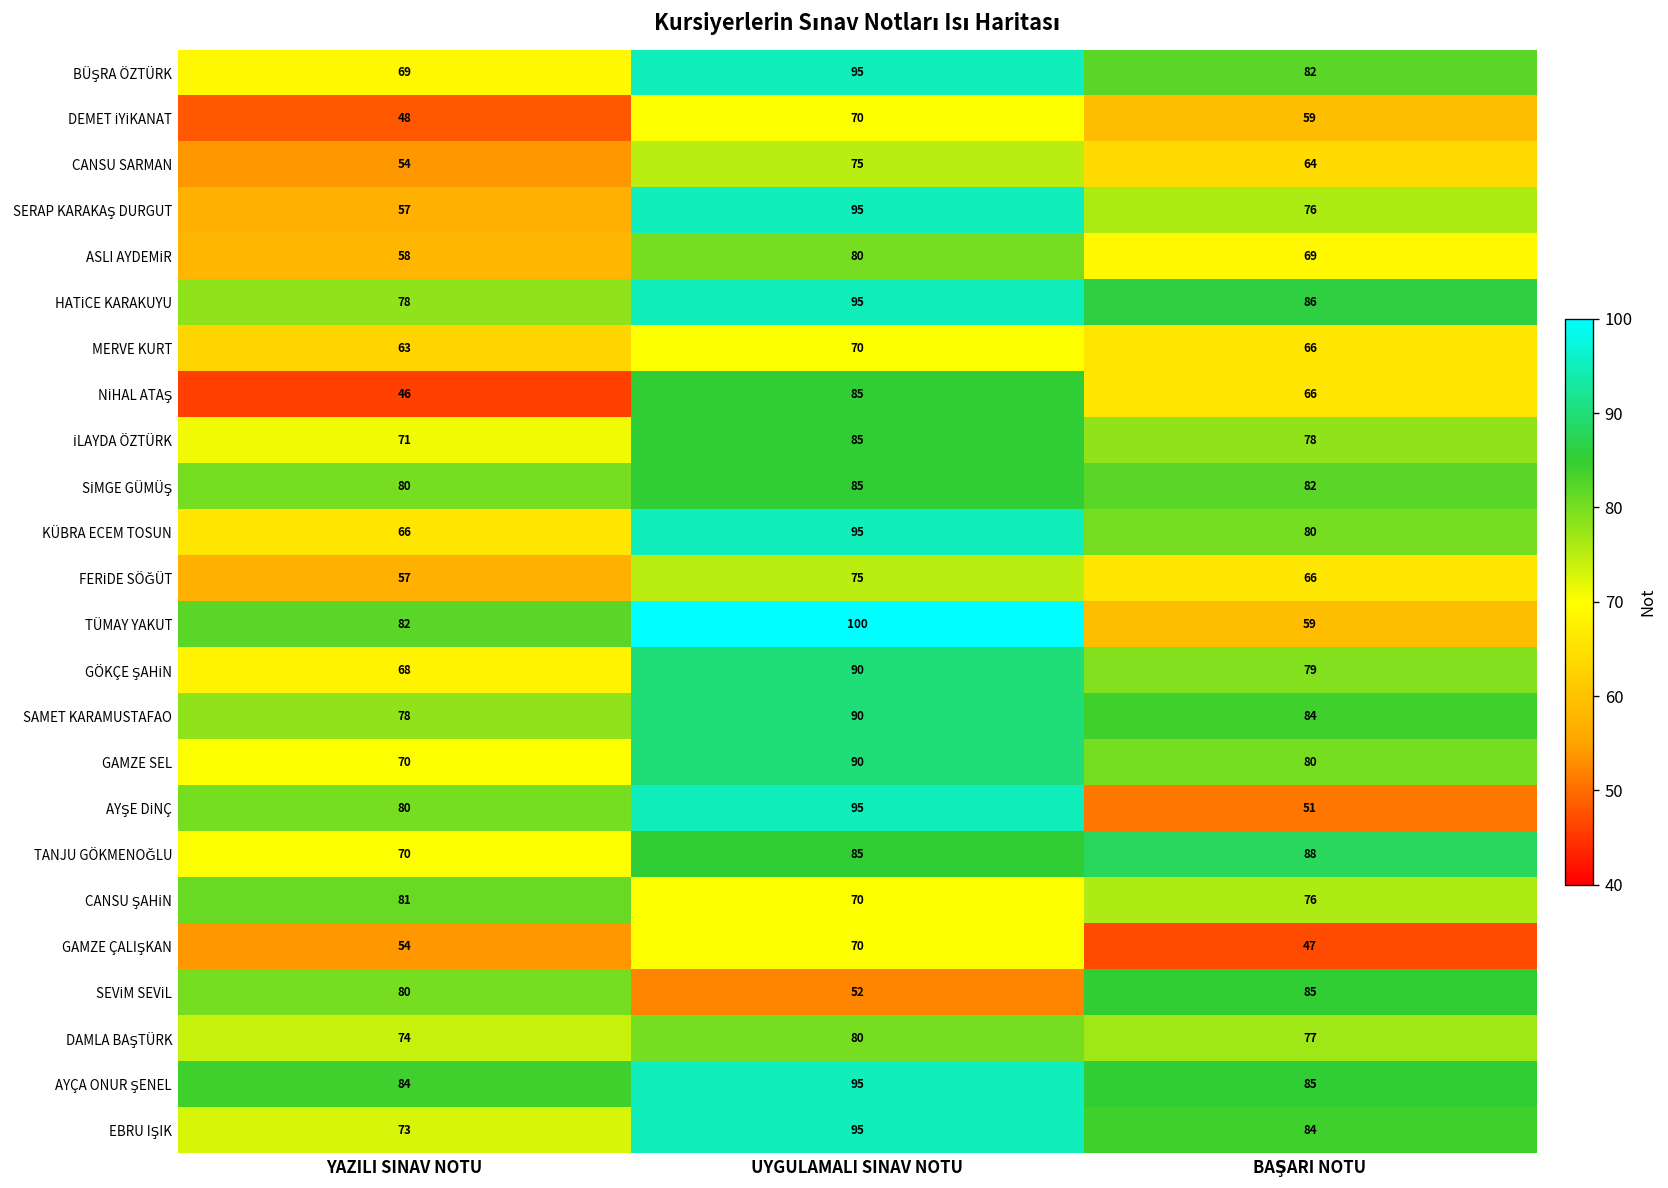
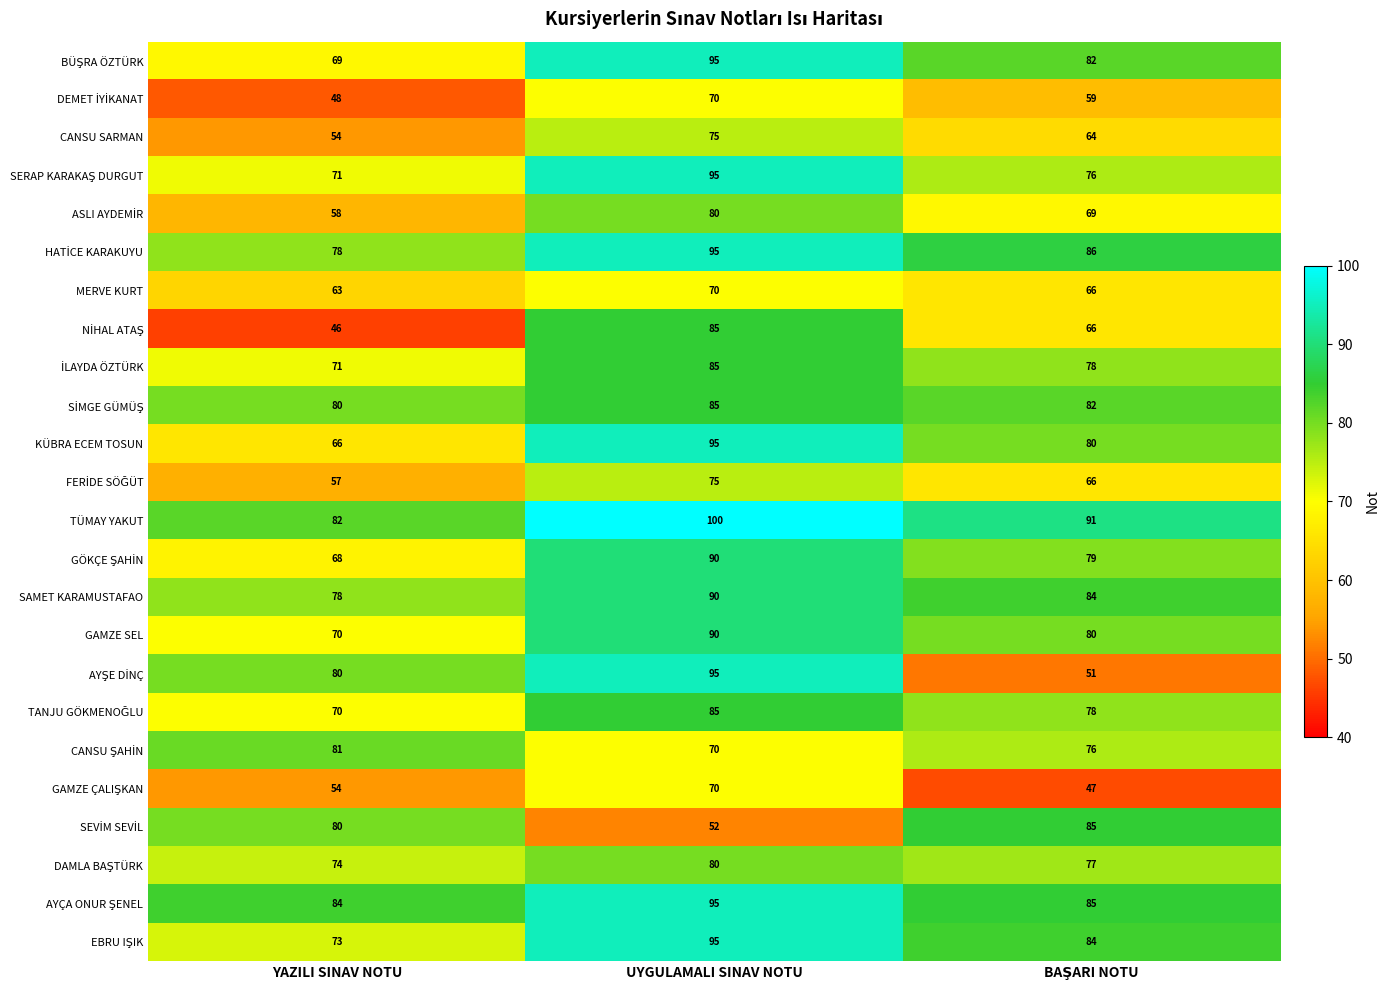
SERAP KARAKAŞ DURGUT, YAZILI SINAV NOTU: 57 -> 71
TÜMAY YAKUT, BAŞARI NOTU: 59 -> 91
TANJU GÖKMENOĞLU, BAŞARI NOTU: 88 -> 78
